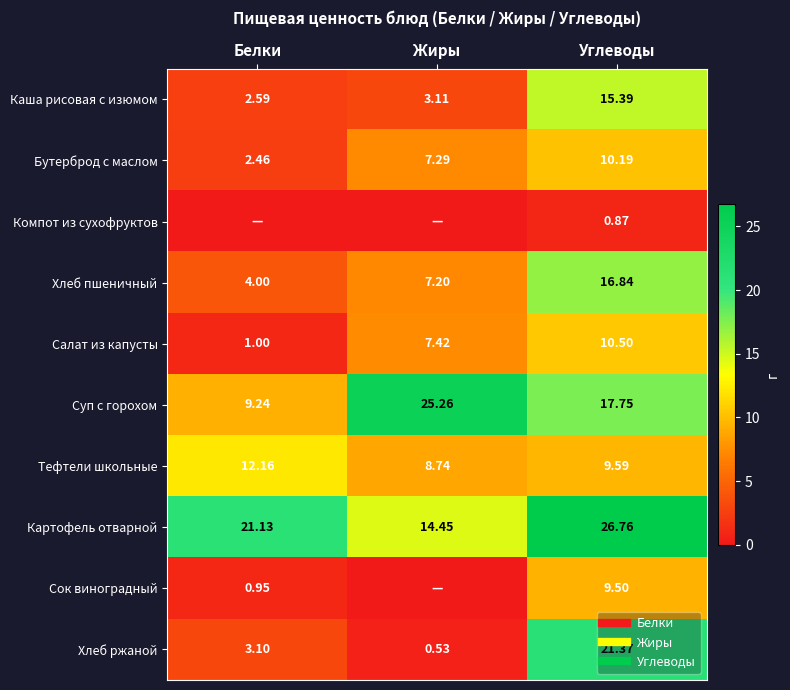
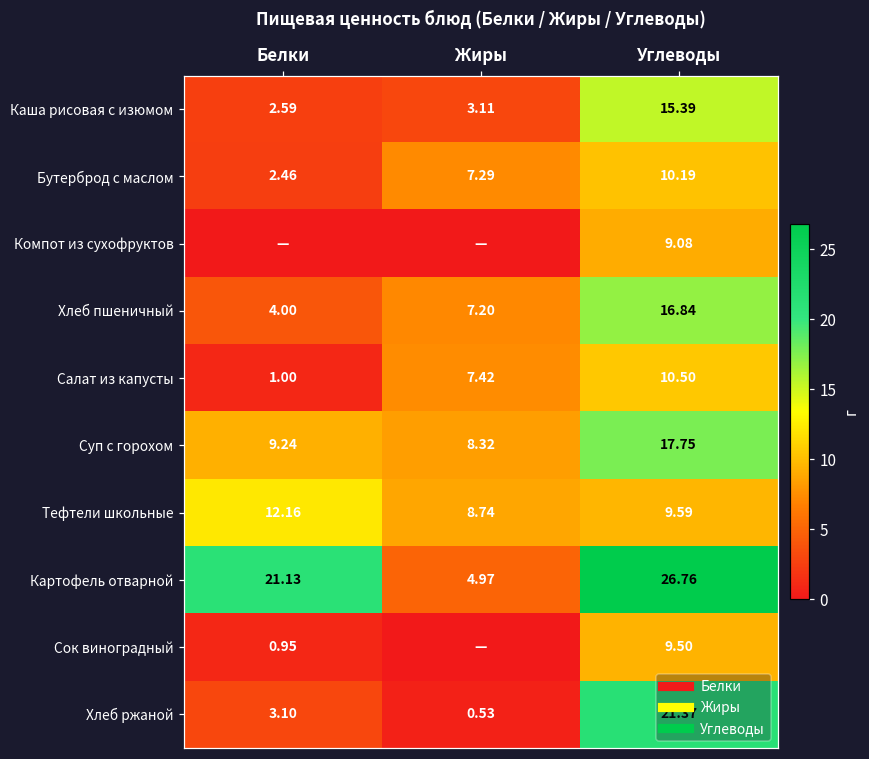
Компот из сухофруктов, Углеводы: 0.87 -> 9.08
Суп с горохом, Жиры: 25.26 -> 8.32
Картофель отварной, Жиры: 14.45 -> 4.97
